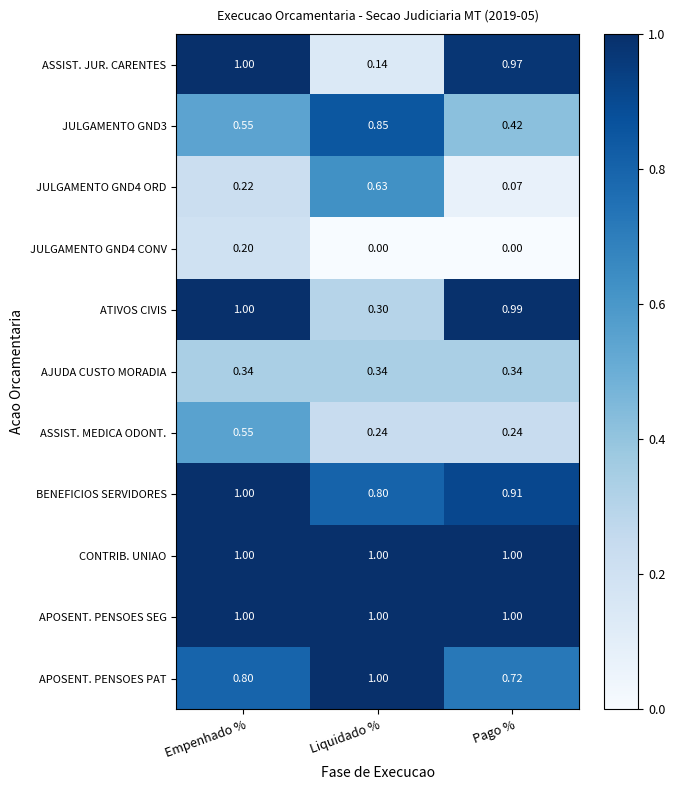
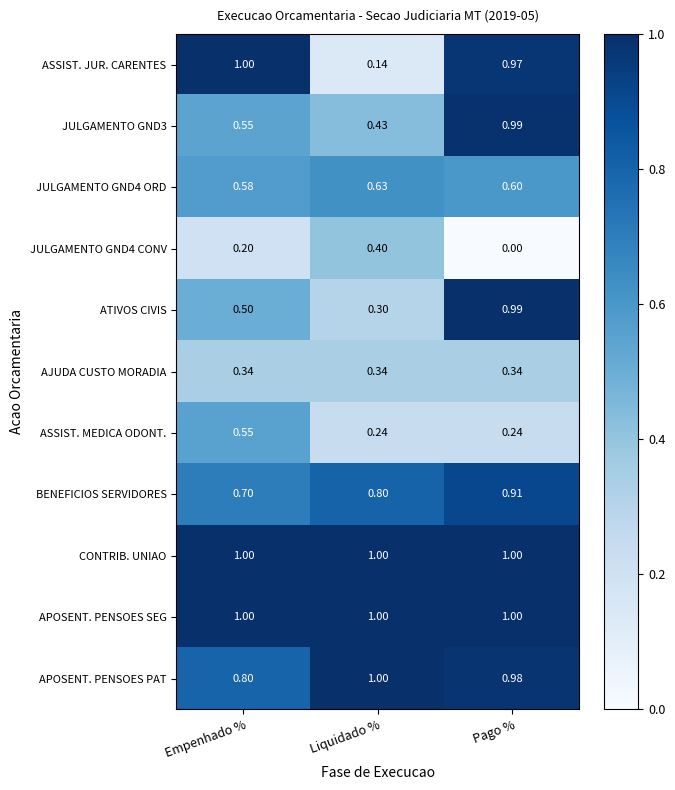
JULGAMENTO GND3, Liquidado %: 0.85 -> 0.43
JULGAMENTO GND3, Pago %: 0.42 -> 0.99
JULGAMENTO GND4 ORD, Empenhado %: 0.22 -> 0.58
JULGAMENTO GND4 ORD, Pago %: 0.07 -> 0.60
JULGAMENTO GND4 CONV, Liquidado %: 0.00 -> 0.40
ATIVOS CIVIS, Empenhado %: 1.00 -> 0.50
BENEFICIOS SERVIDORES, Empenhado %: 1.00 -> 0.70
APOSENT. PENSOES PAT, Pago %: 0.72 -> 0.98
